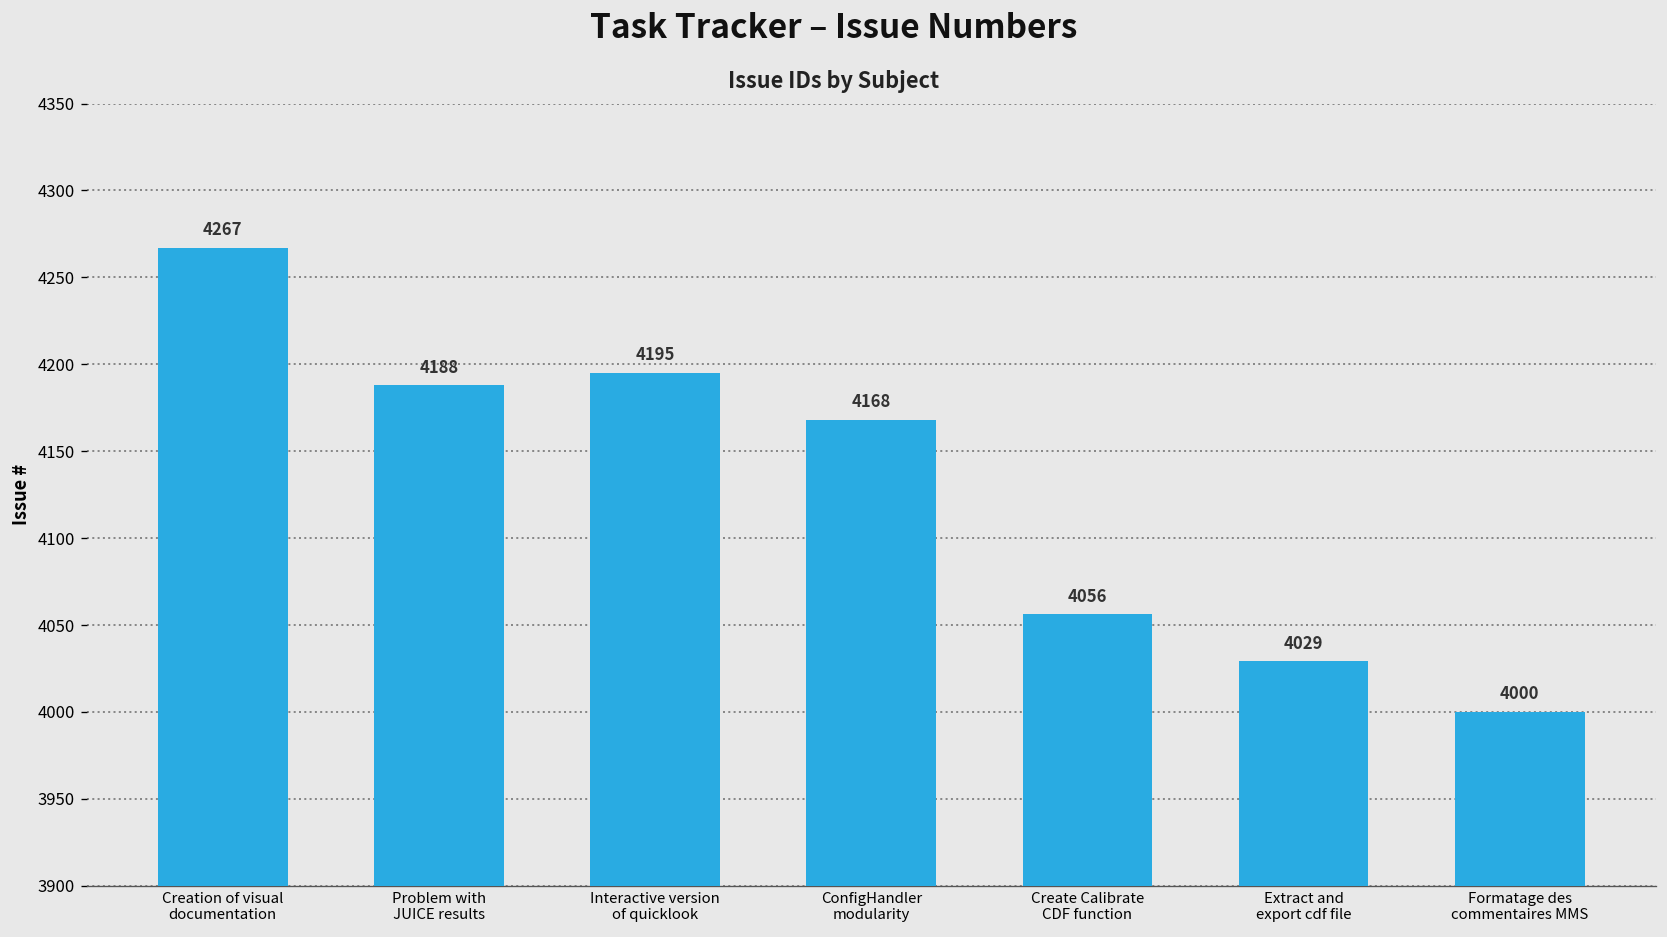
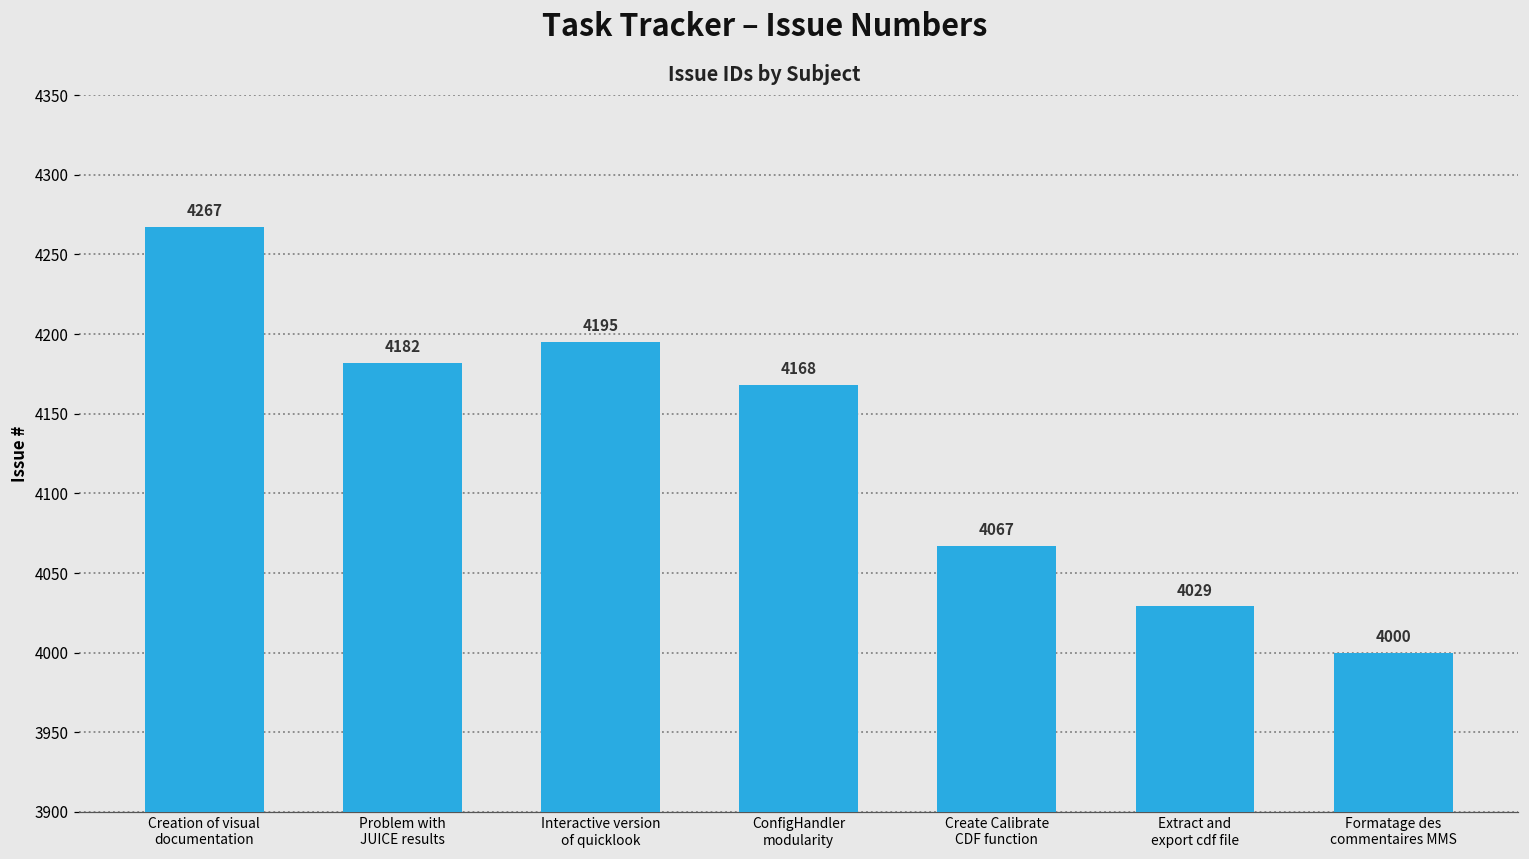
Problem with JUICE results: 4188 -> 4182
Create Calibrate CDF function: 4056 -> 4067
